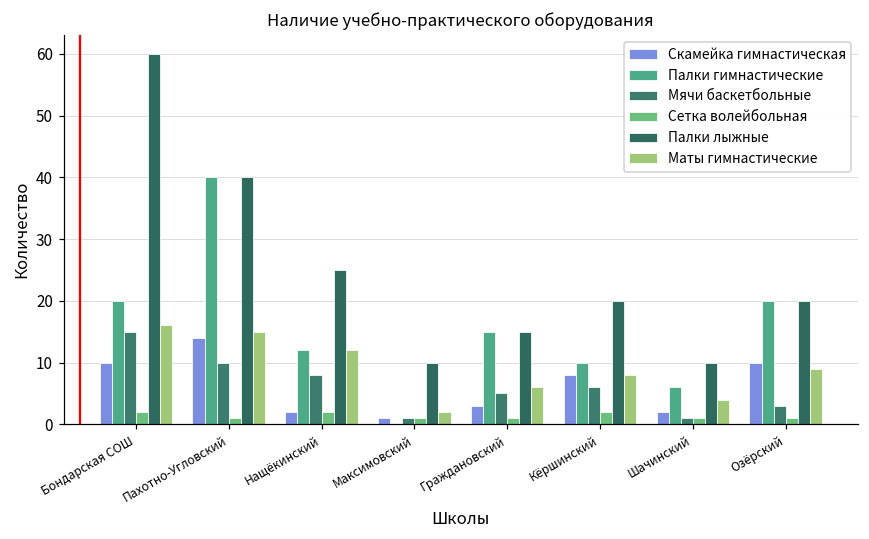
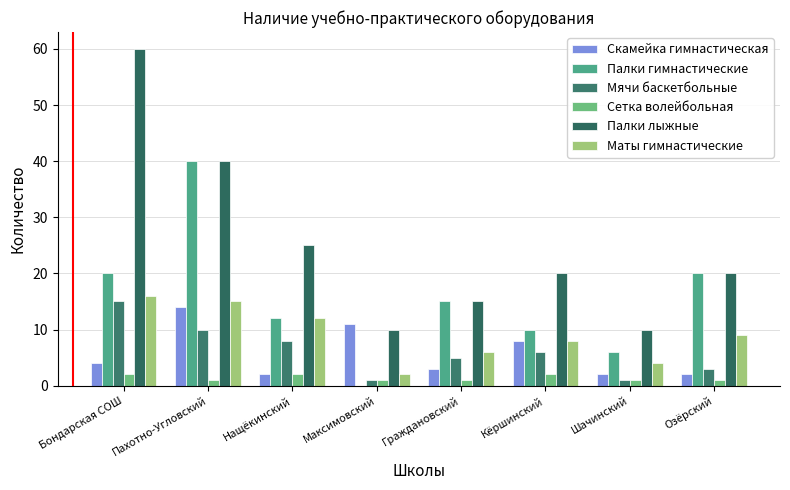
Скамейка гимнастическая, Бондарская СОШ: 10 -> 4
Скамейка гимнастическая, Максимовский: 1 -> 11
Скамейка гимнастическая, Озёрский: 10 -> 2
